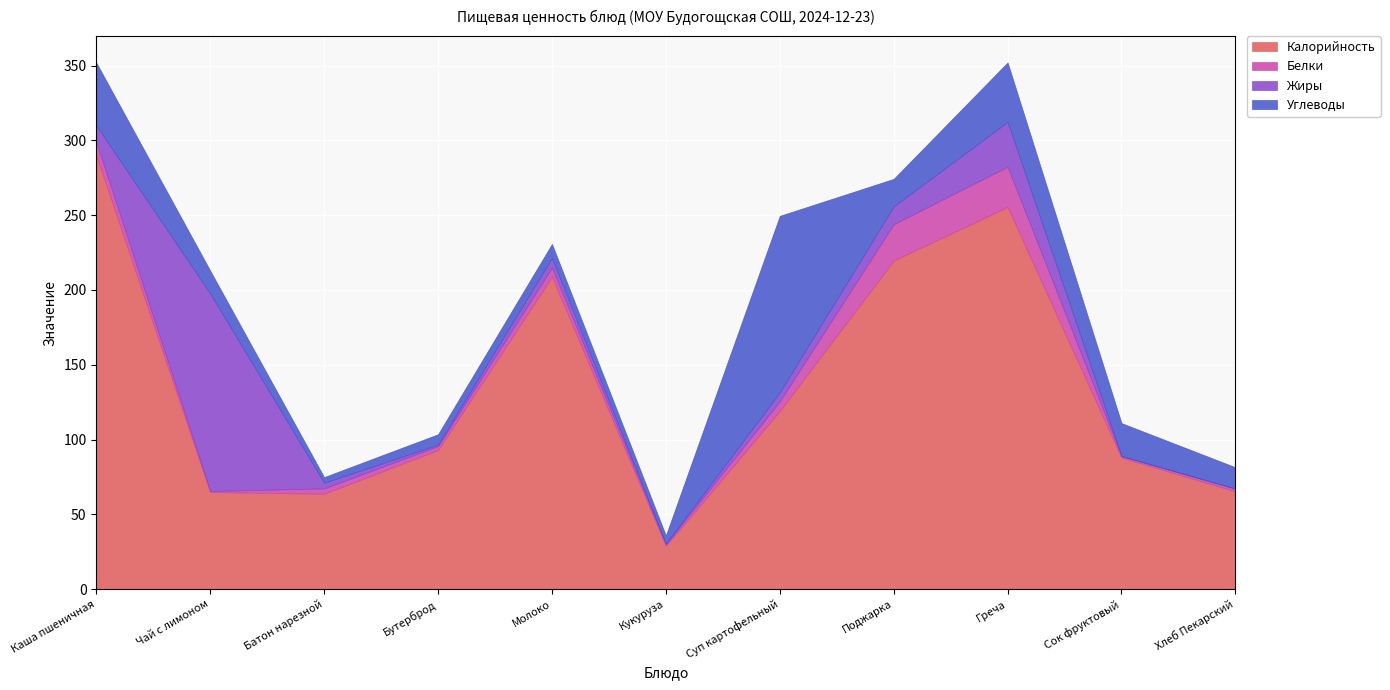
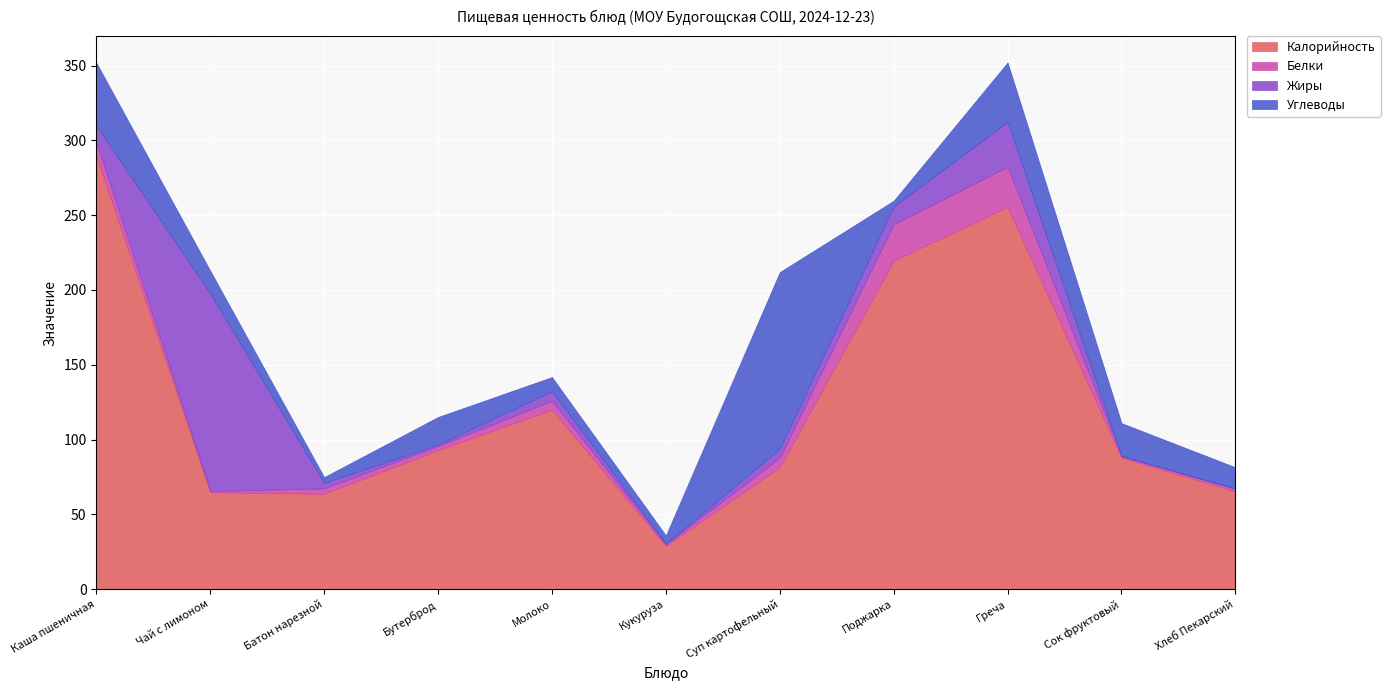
Углеводы, Бутерброд: 7 -> 18
Калорийность, Молоко: 209 -> 120
Калорийность, Суп картофельный: 119 -> 82
Углеводы, Поджарка: 18 -> 4
